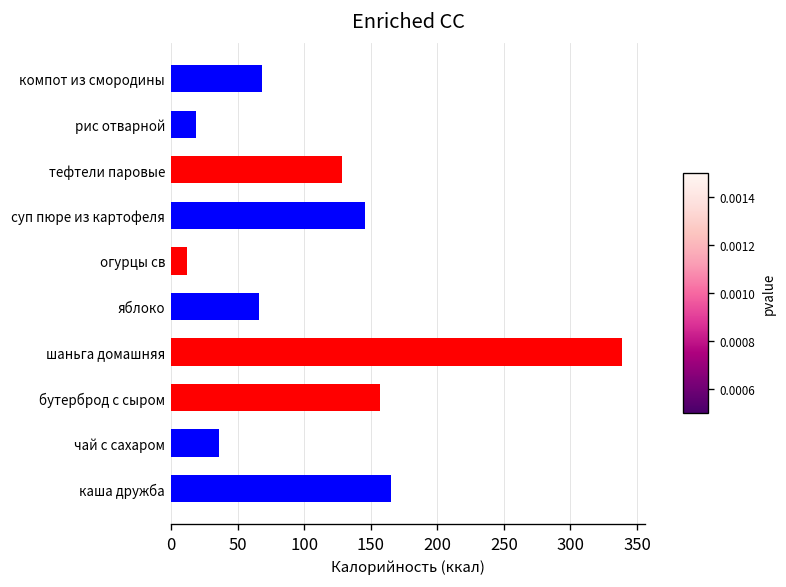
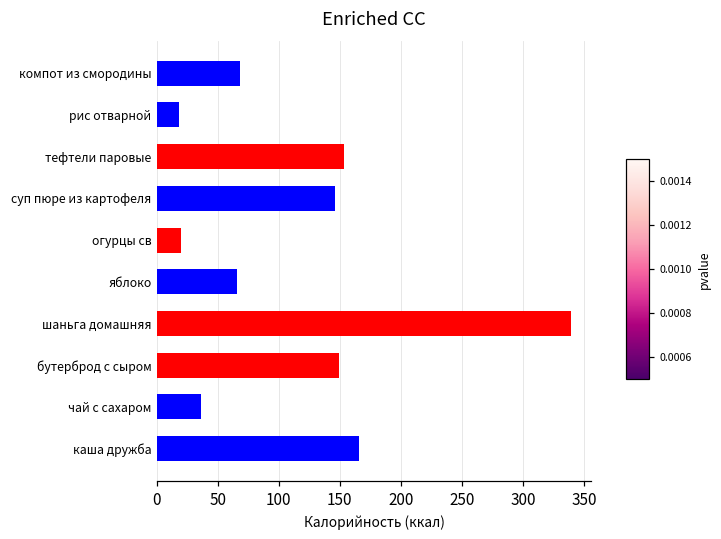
тефтели паровые: 129 -> 153
огурцы св: 12 -> 20
бутерброд с сыром: 157 -> 149
